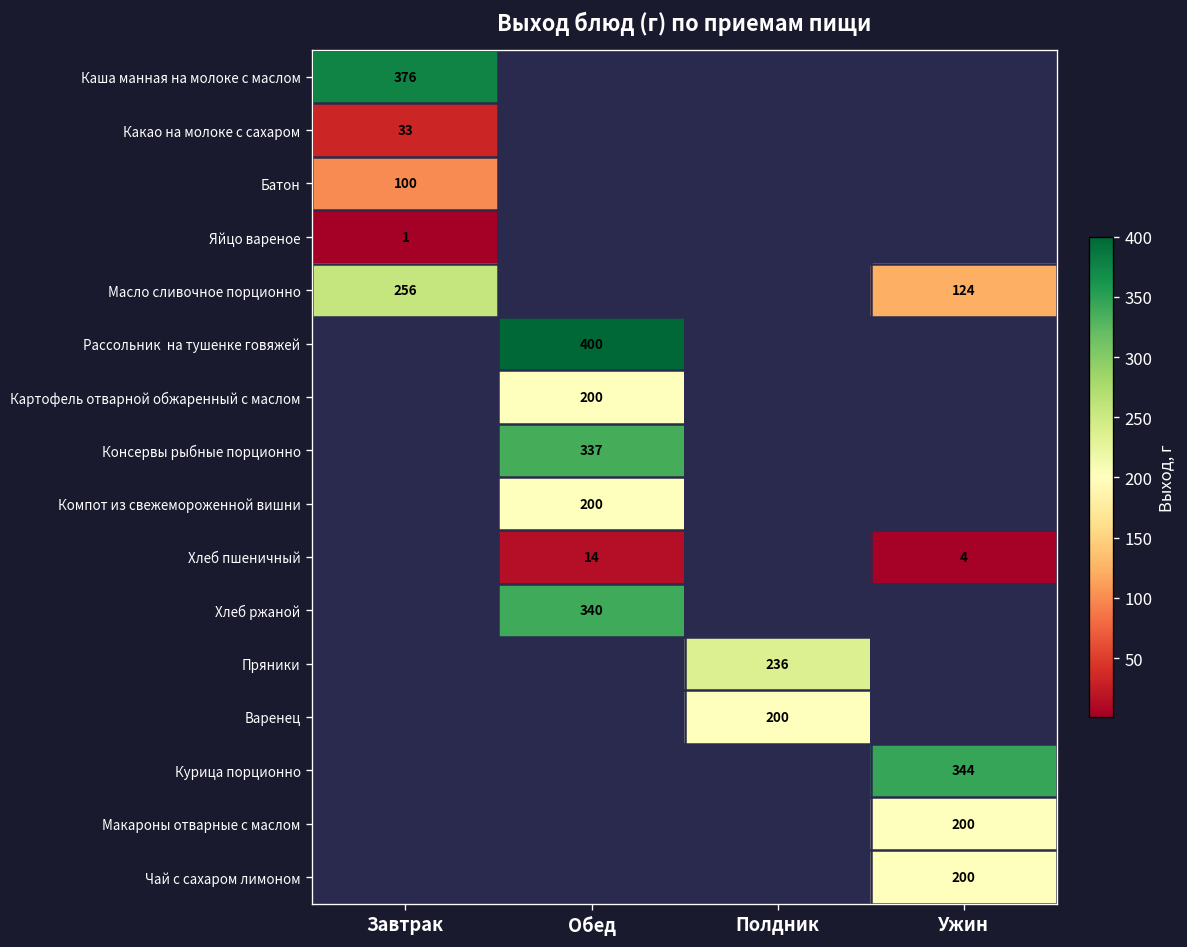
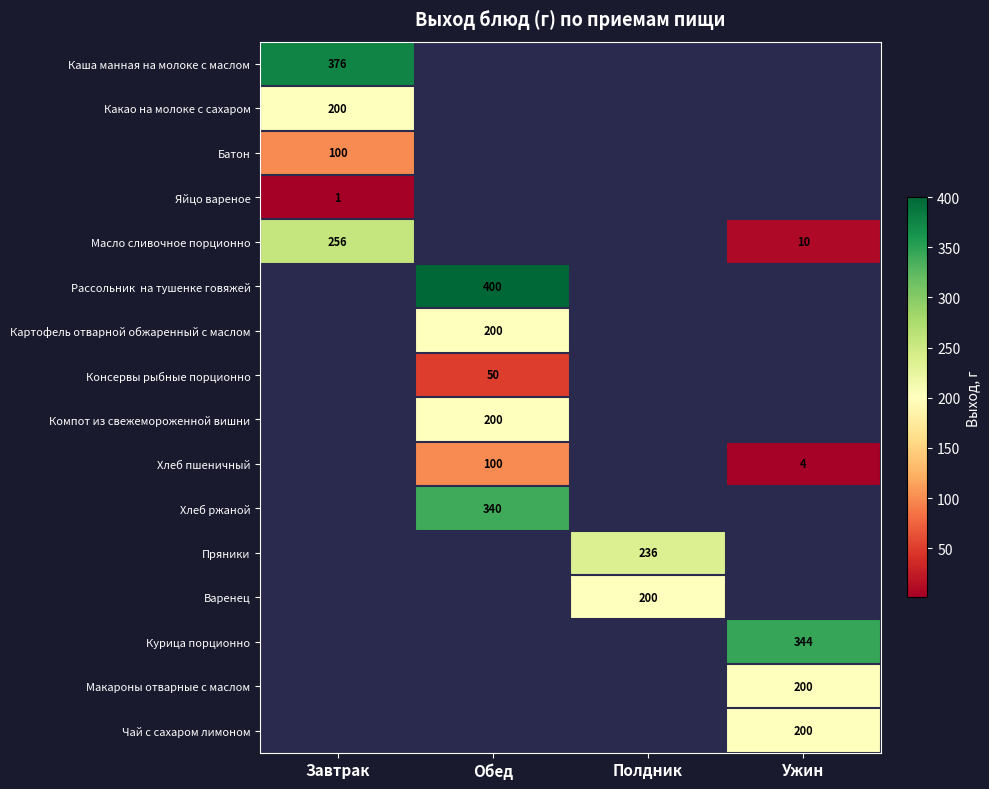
Какао на молоке с сахаром, Завтрак: 33 -> 200
Масло сливочное порционно, Ужин: 124 -> 10
Консервы рыбные порционно, Обед: 337 -> 50
Хлеб пшеничный, Обед: 14 -> 100
